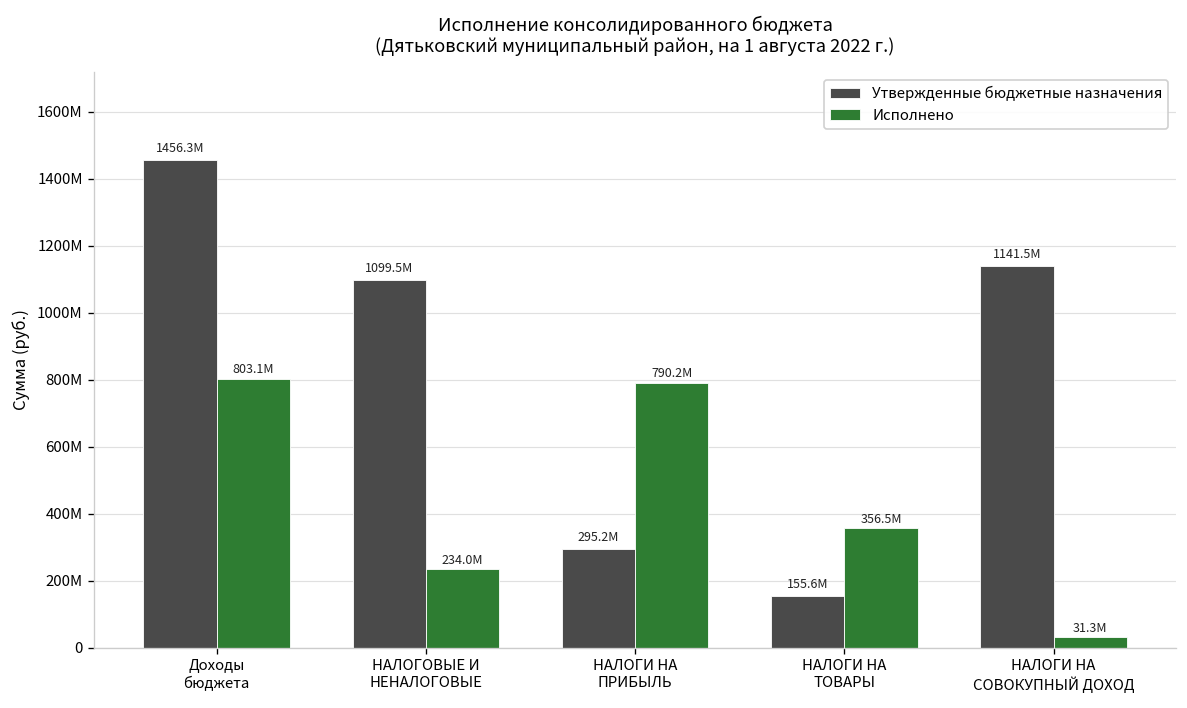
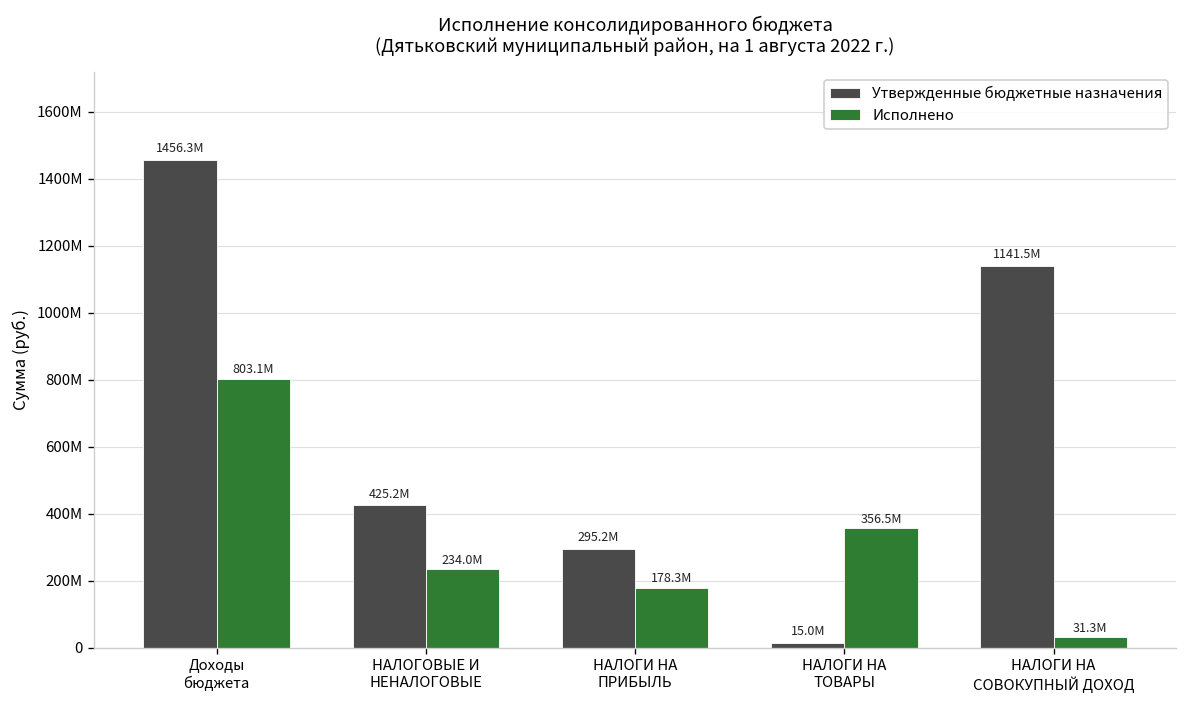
Утвержденные бюджетные назначения, НАЛОГОВЫЕ И НЕНАЛОГОВЫЕ: 1099.5М -> 425.2М
Исполнено, НАЛОГИ НА ПРИБЫЛЬ: 790.2М -> 178.3М
Утвержденные бюджетные назначения, НАЛОГИ НА ТОВАРЫ: 155.6М -> 15.0М
